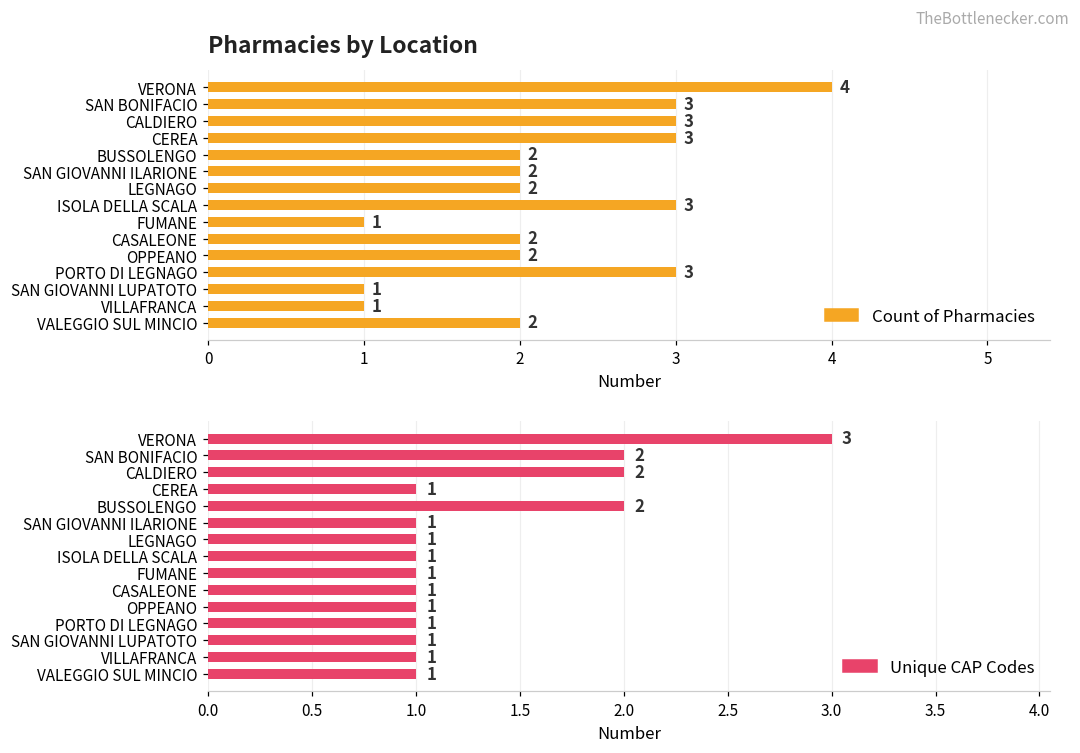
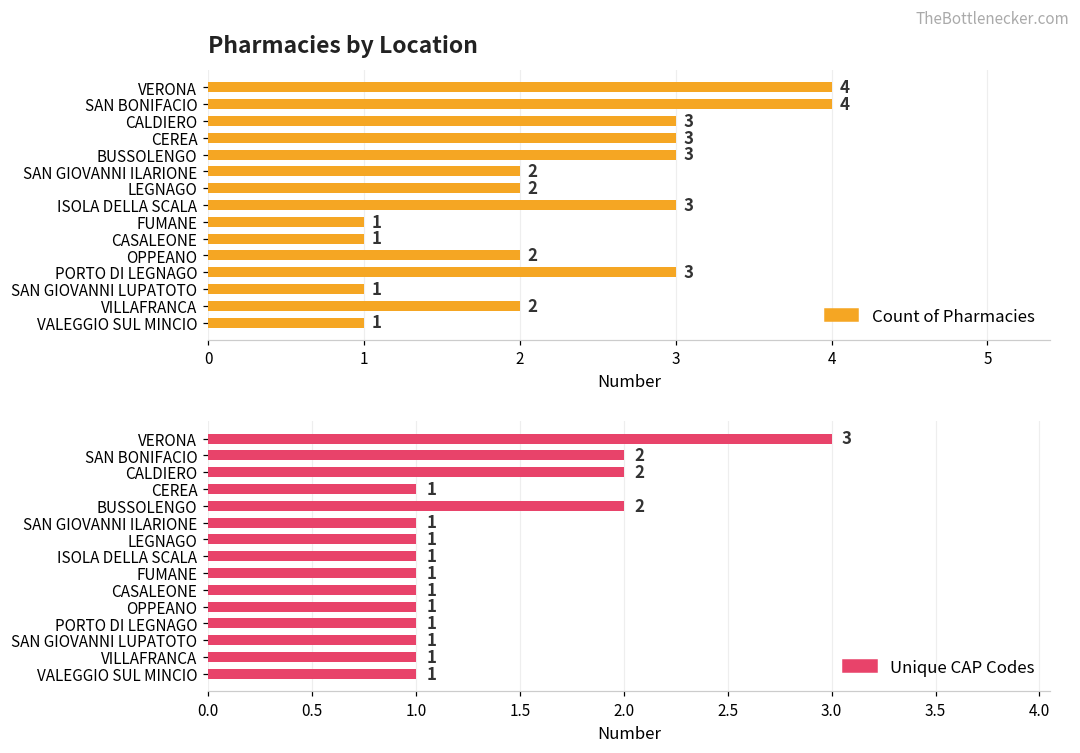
Pharmacies by Location, SAN BONIFACIO: 3 -> 4
Pharmacies by Location, BUSSOLENGO: 2 -> 3
Pharmacies by Location, CASALEONE: 2 -> 1
Pharmacies by Location, VILLAFRANCA: 1 -> 2
Pharmacies by Location, VALEGGIO SUL MINCIO: 2 -> 1
